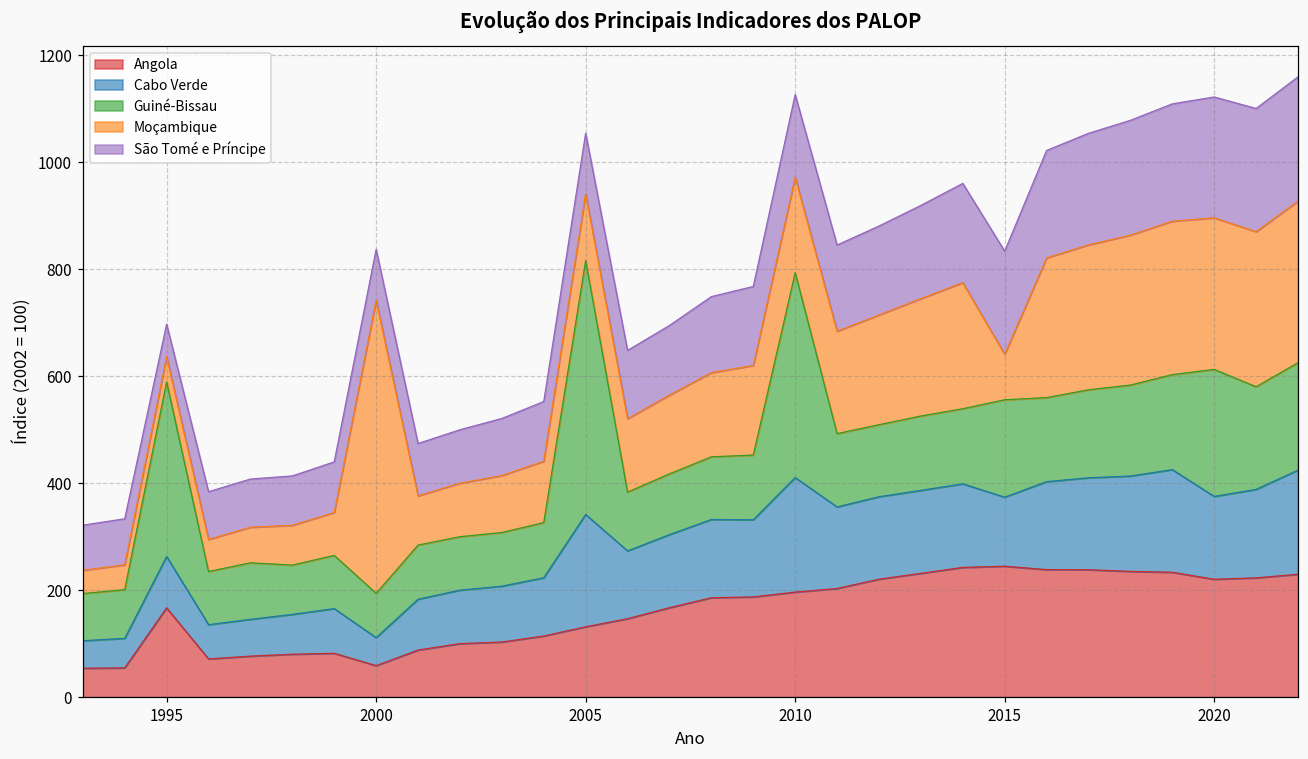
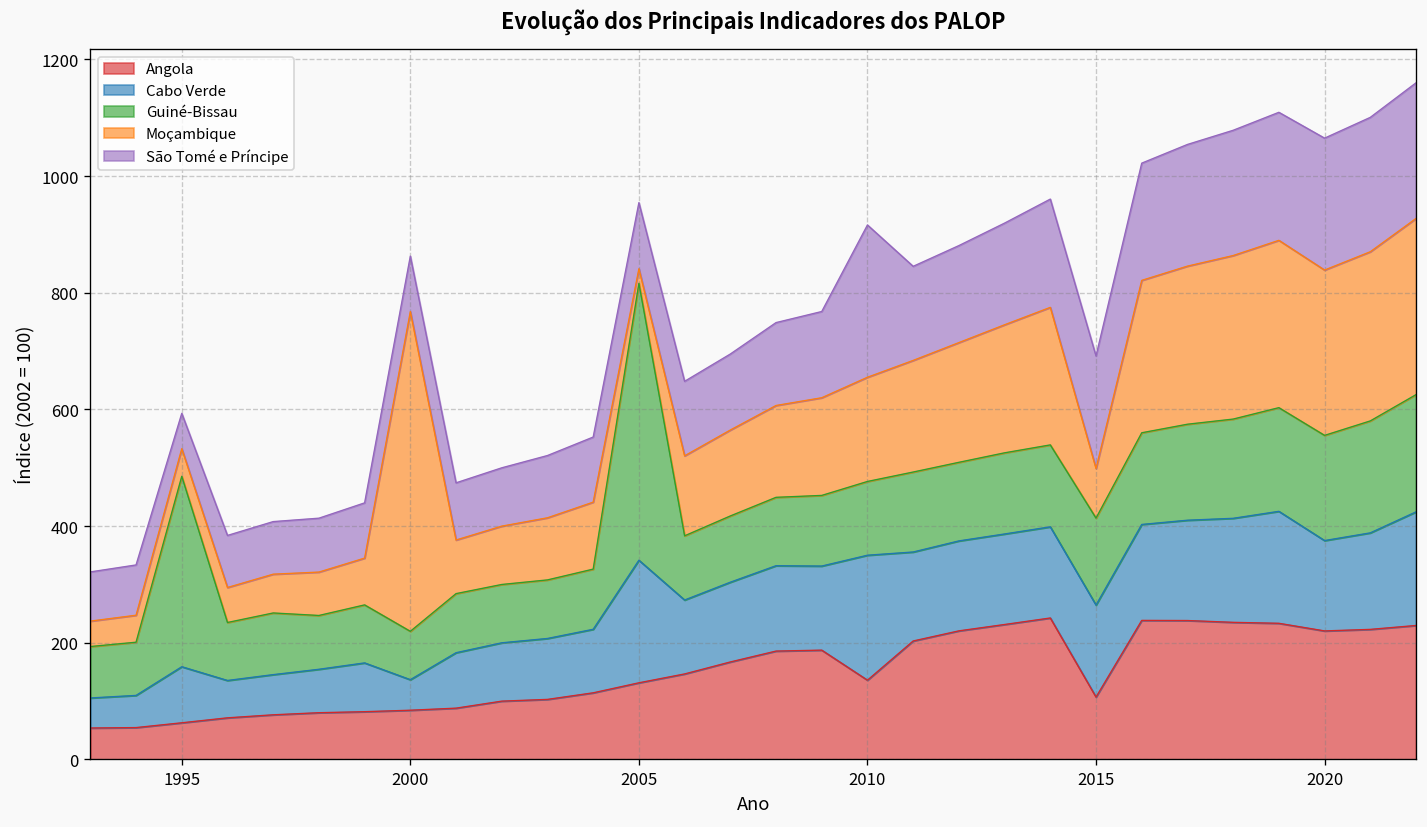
Angola, 1995: 170 -> 60
Angola, 2000: 60 -> 80
Moçambique, 2005: 120 -> 20
Angola, 2010: 200 -> 140
Guiné-Bissau, 2010: 380 -> 130
São Tomé e Príncipe, 2010: 150 -> 260
Angola, 2015: 240 -> 110
Cabo Verde, 2015: 130 -> 160
Guiné-Bissau, 2015: 180 -> 150
Guiné-Bissau, 2020: 240 -> 180
